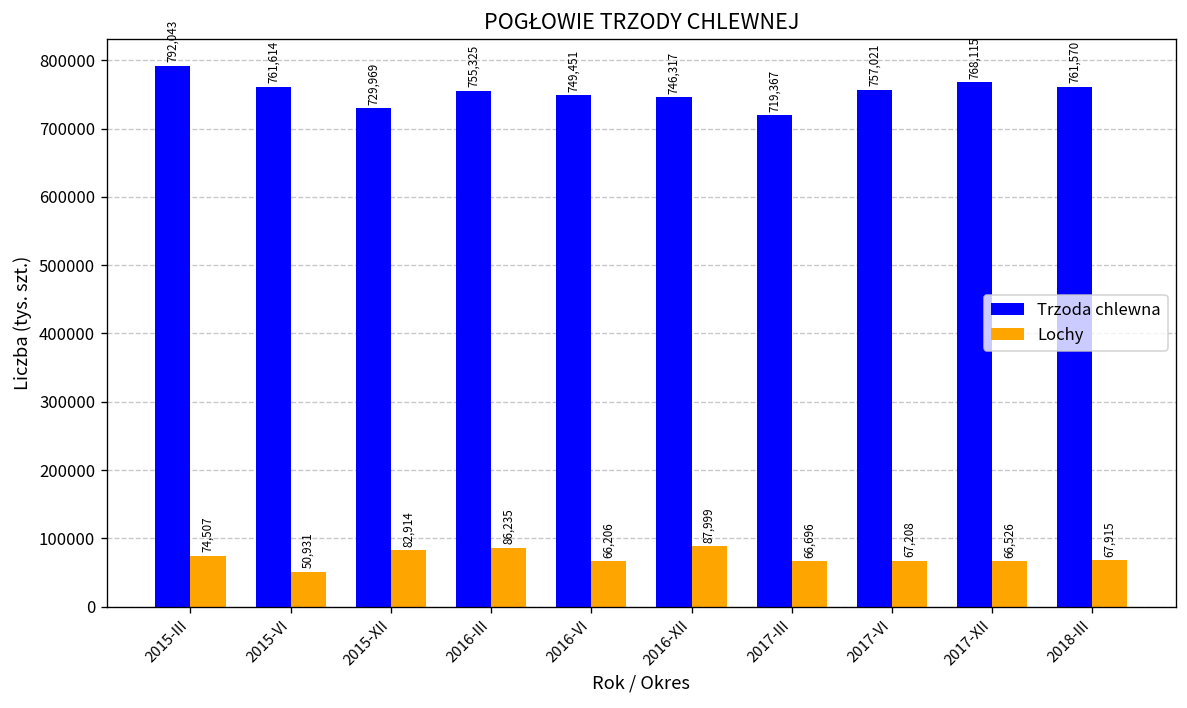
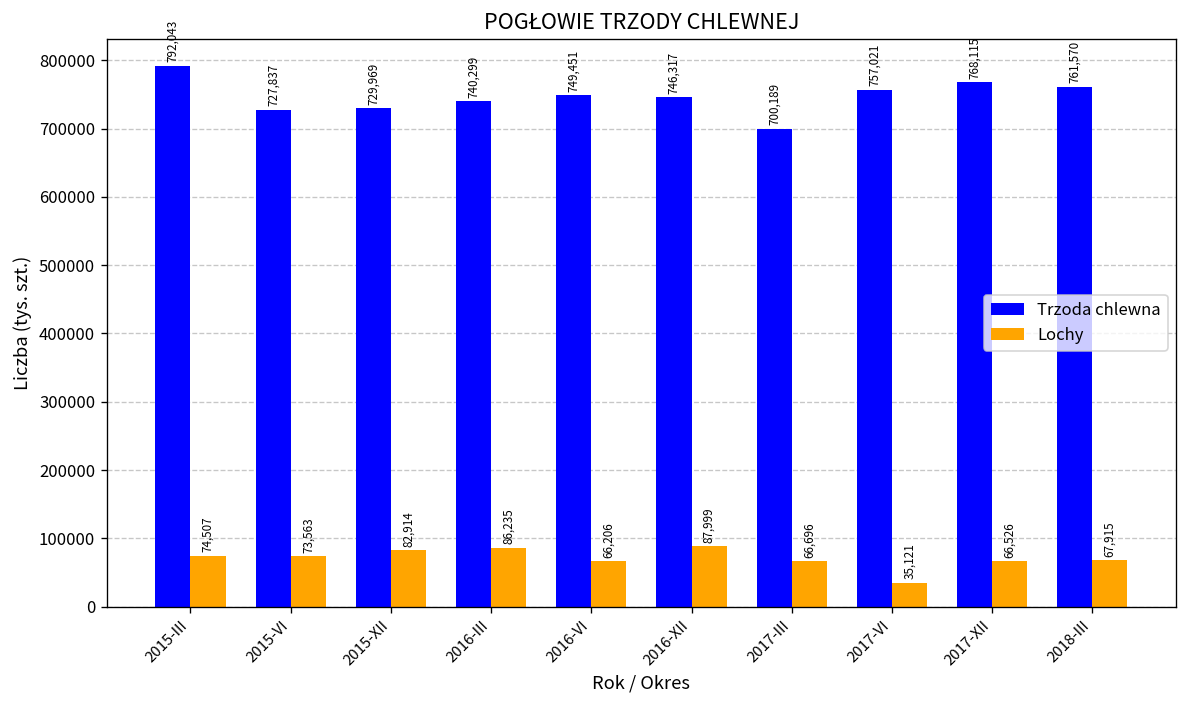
Trzoda chlewna, 2015-VI: 761,614 -> 727,837
Lochy, 2015-VI: 50,931 -> 73,563
Trzoda chlewna, 2016-III: 755,325 -> 740,299
Trzoda chlewna, 2017-III: 719,367 -> 700,189
Lochy, 2017-VI: 67,208 -> 35,121
